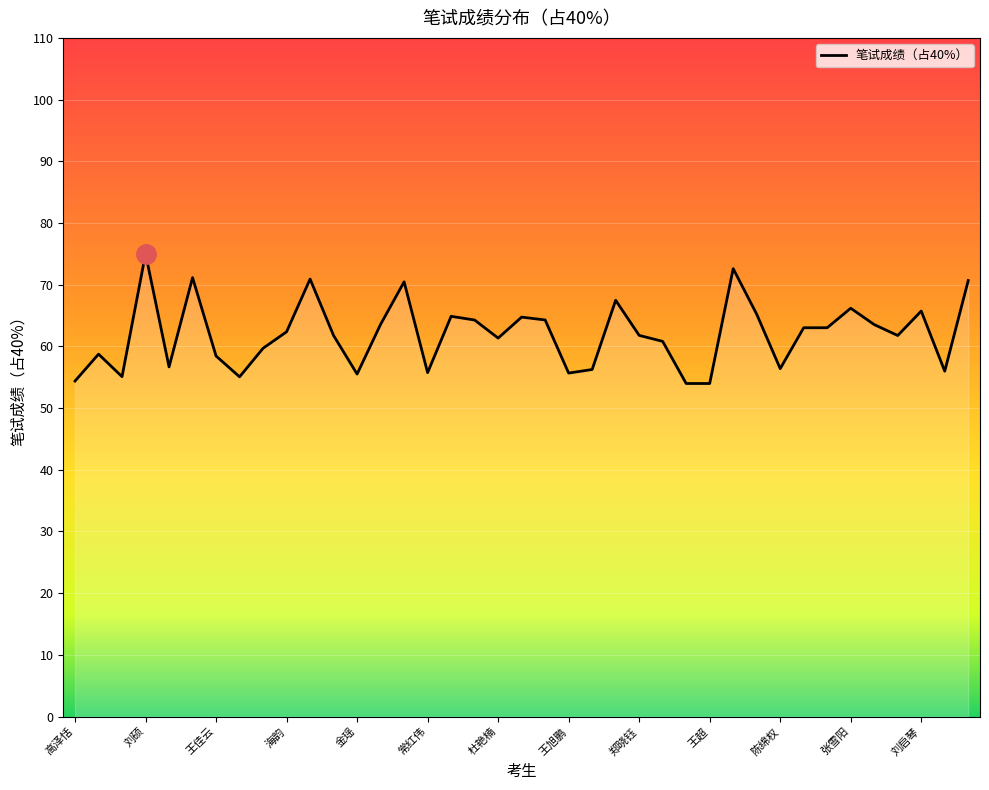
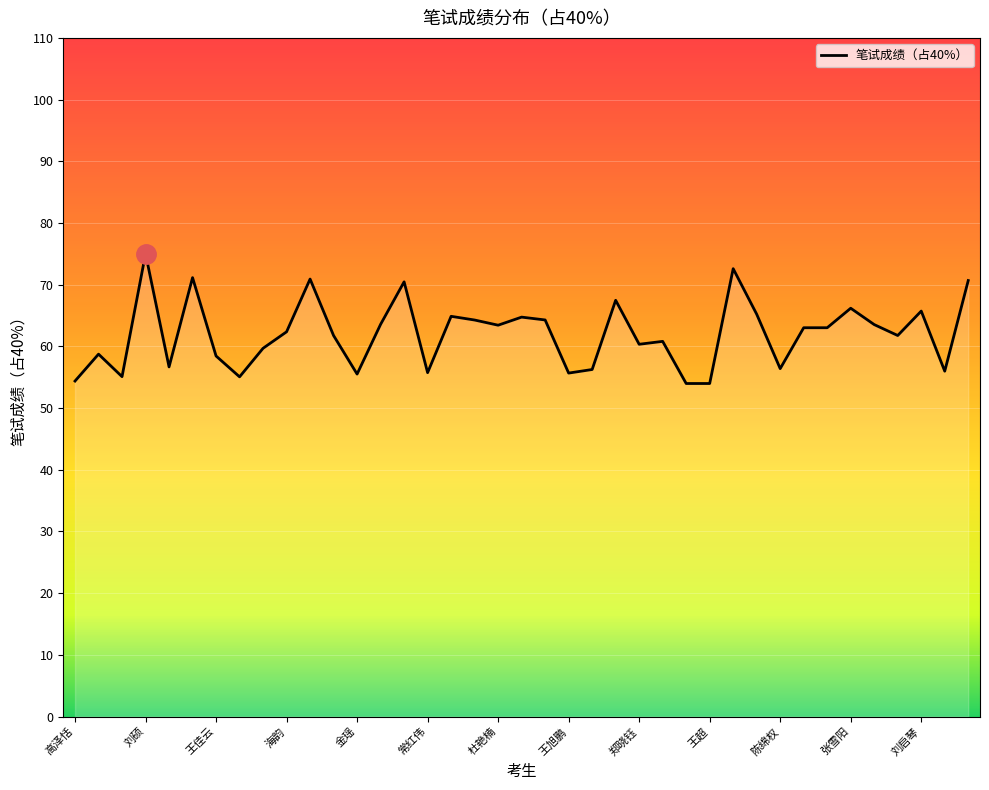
笔试成绩（占40%）, 杜艳楠: 61 -> 63
笔试成绩（占40%）, 郑晓钰: 62 -> 60
